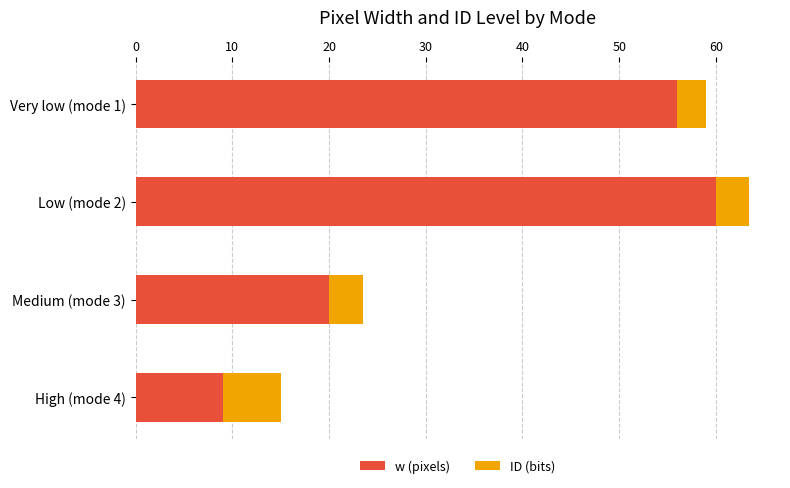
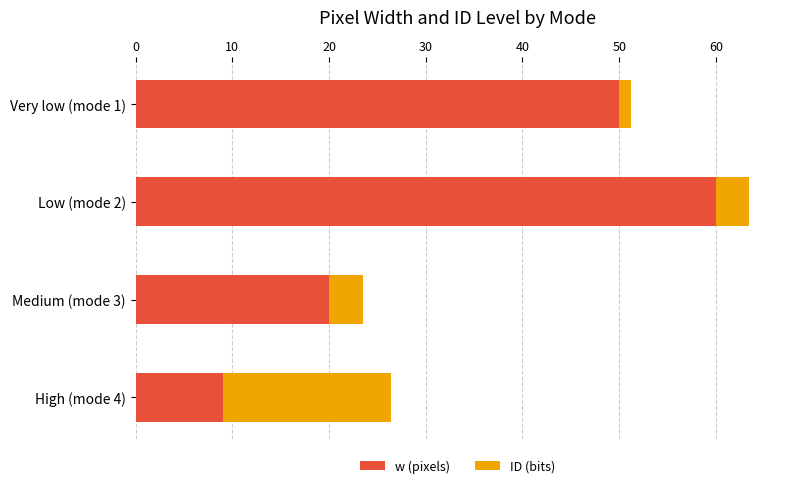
w (pixels), Very low (mode 1): 56 -> 50
ID (bits), Very low (mode 1): 3 -> 1
ID (bits), High (mode 4): 6 -> 17
